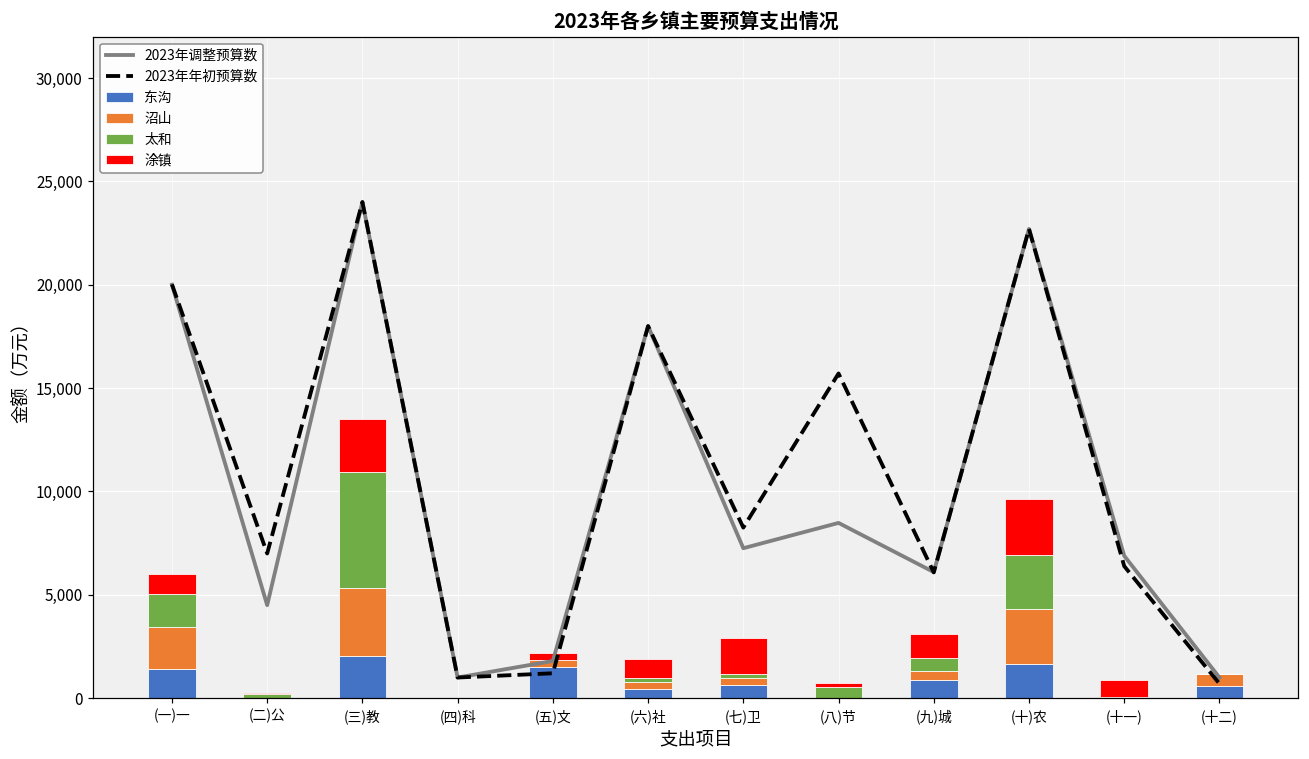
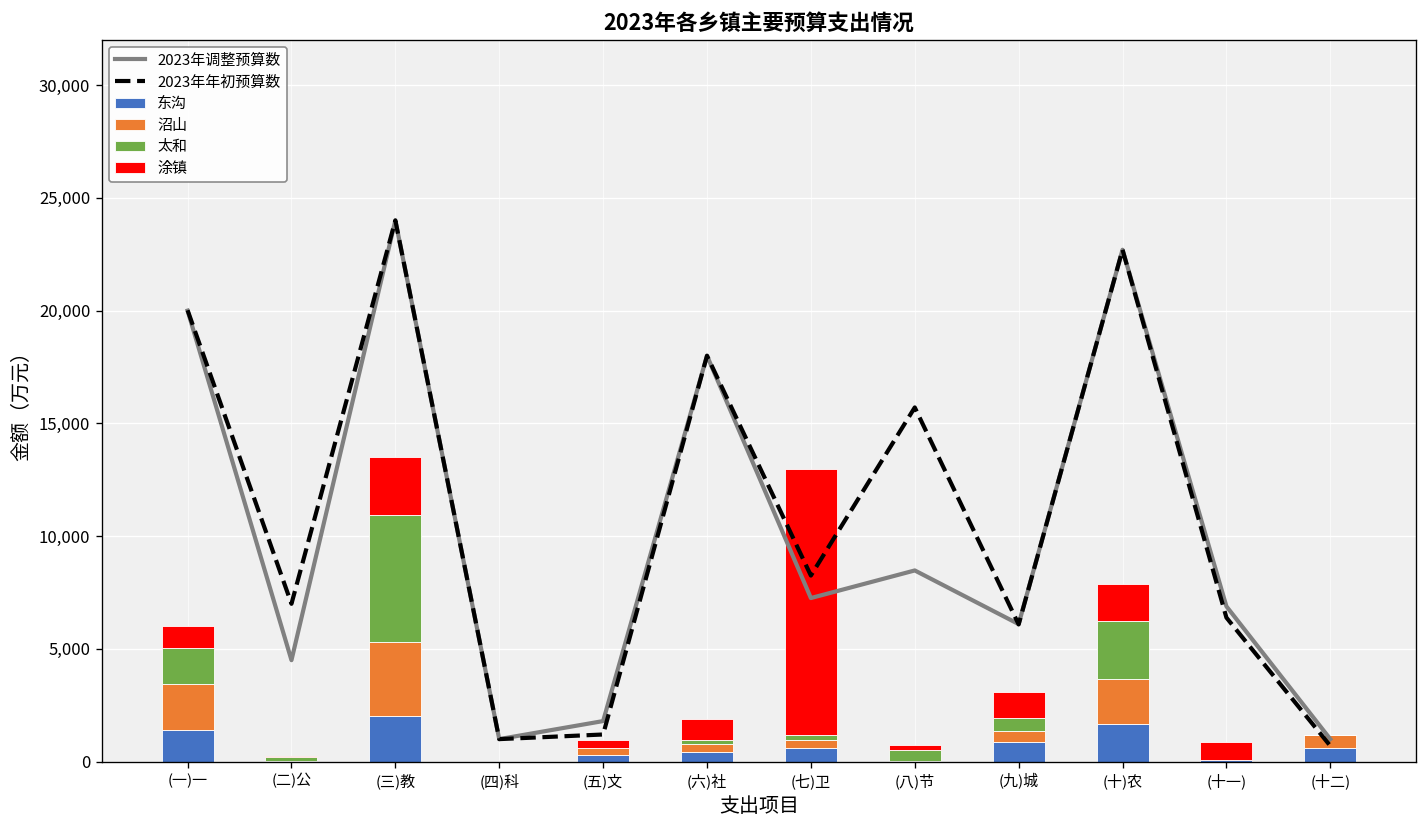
东沟, (五)文: 1,500 -> 300
涂镇, (七)卫: 1,700 -> 11,800
沼山, (十)农: 2,700 -> 2,000
涂镇, (十)农: 2,700 -> 1,600
